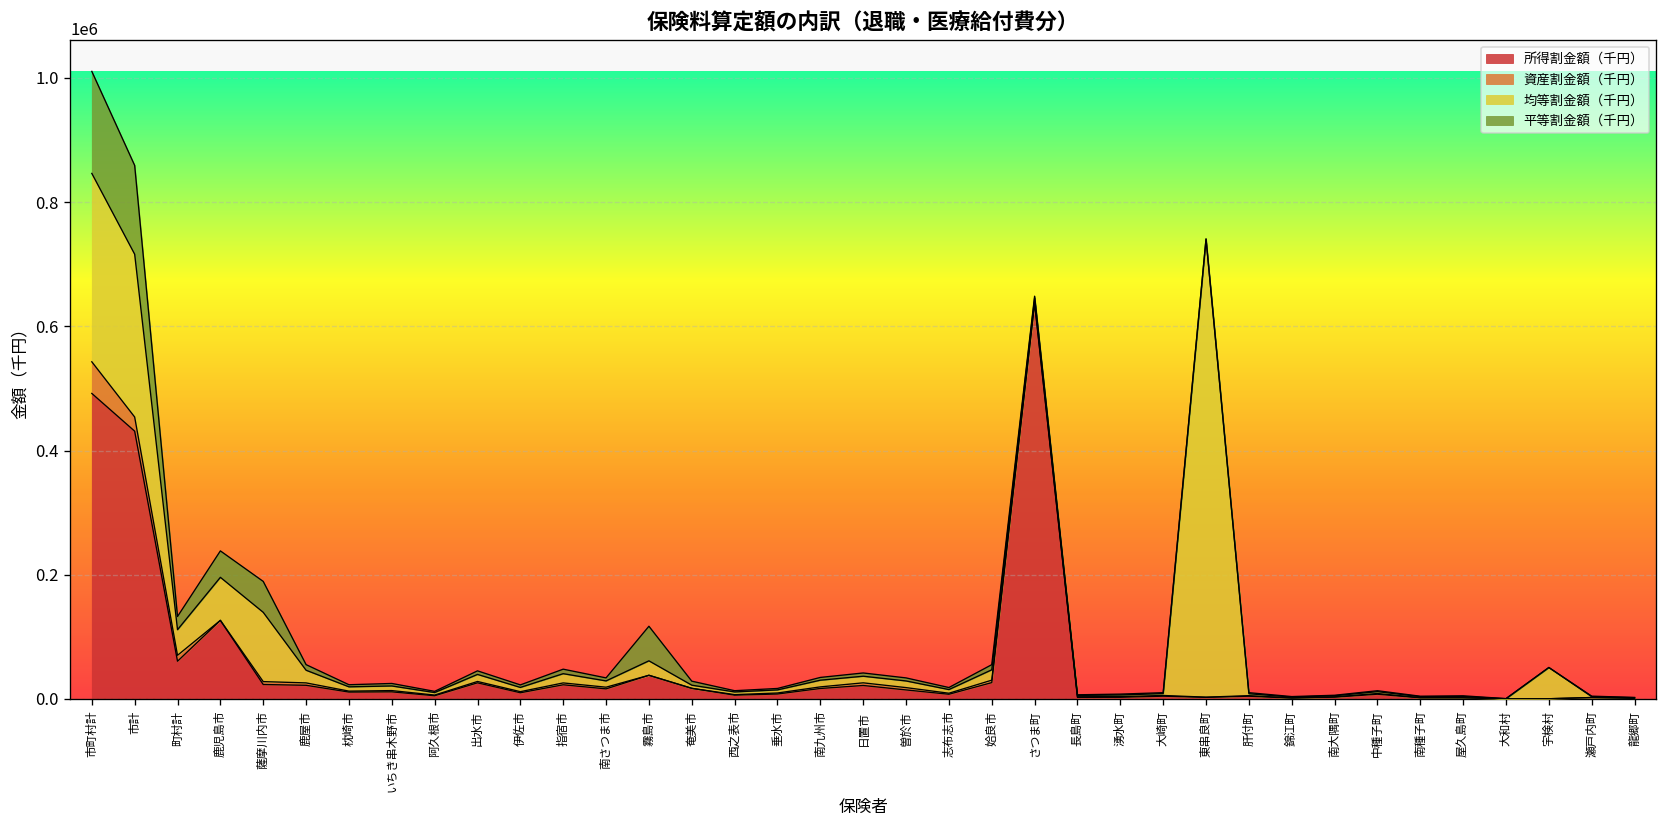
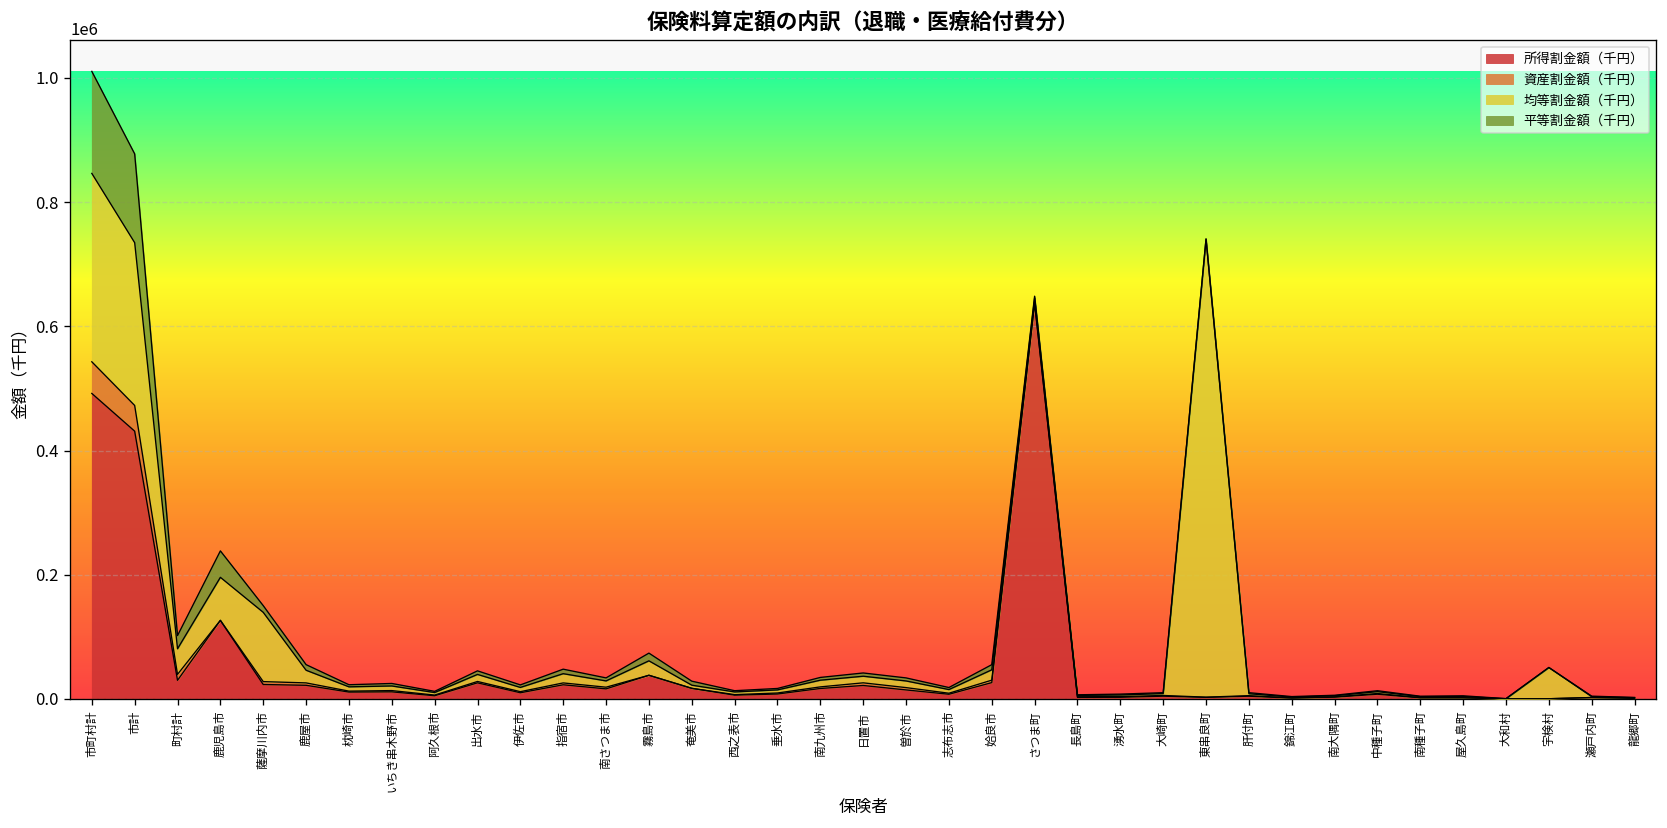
資産割金額（千円）, 市計: 20000 -> 40000
所得割金額（千円）, 町村計: 60000 -> 30000
平等割金額（千円）, 薩摩川内市: 50000 -> 10000
平等割金額（千円）, 霧島市: 60000 -> 10000
